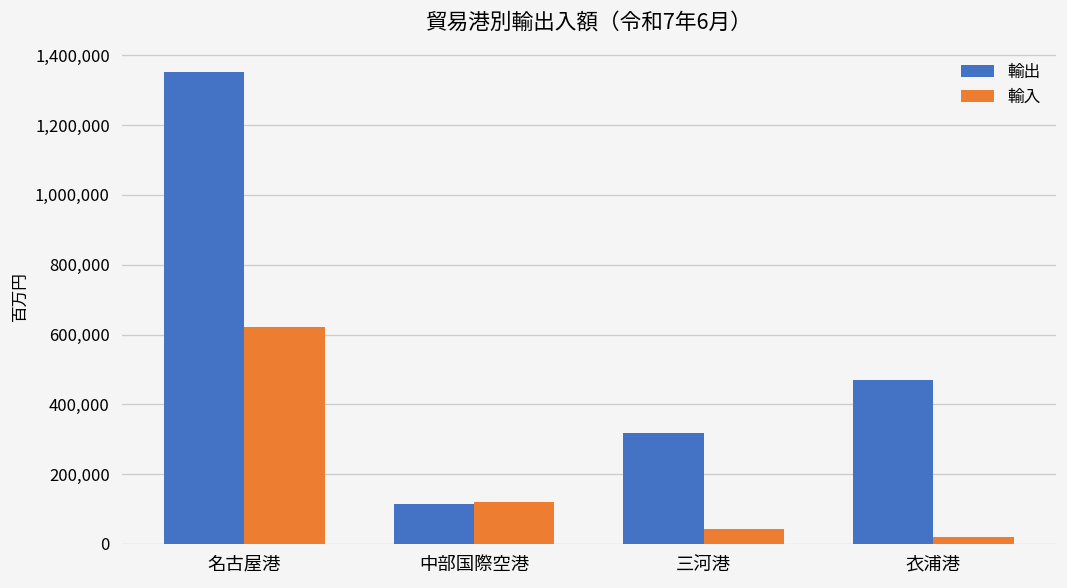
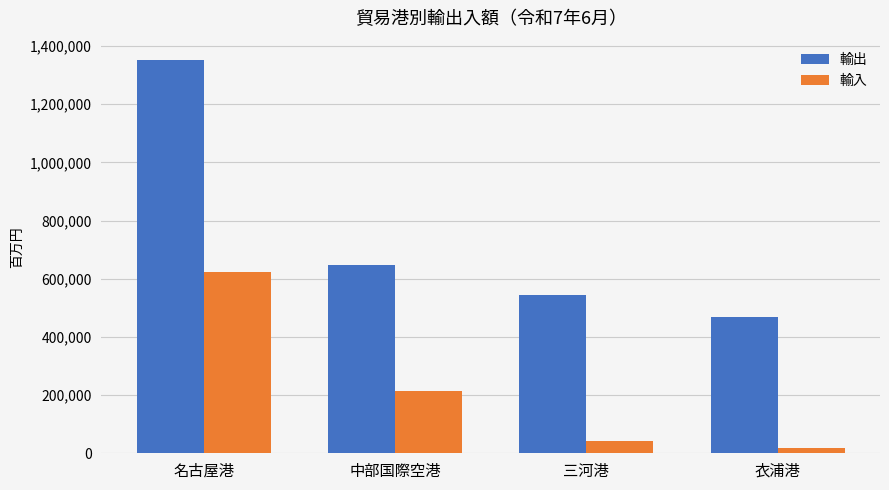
輸出, 中部国際空港: 110,000 -> 650,000
輸入, 中部国際空港: 120,000 -> 210,000
輸出, 三河港: 320,000 -> 550,000
